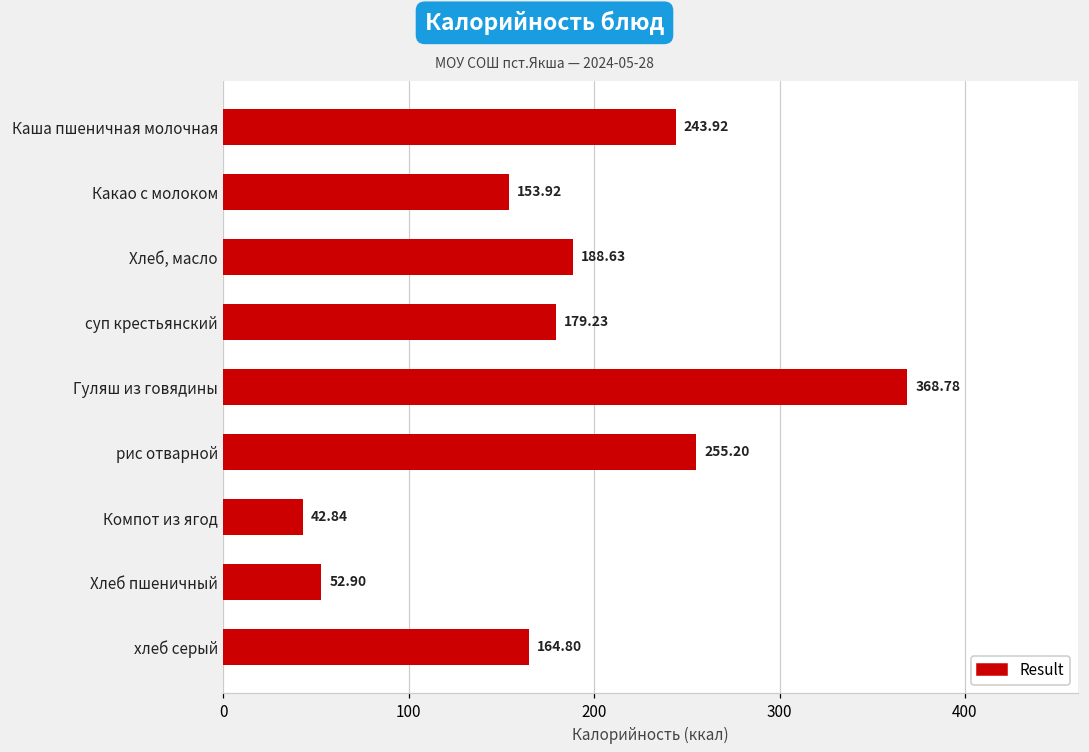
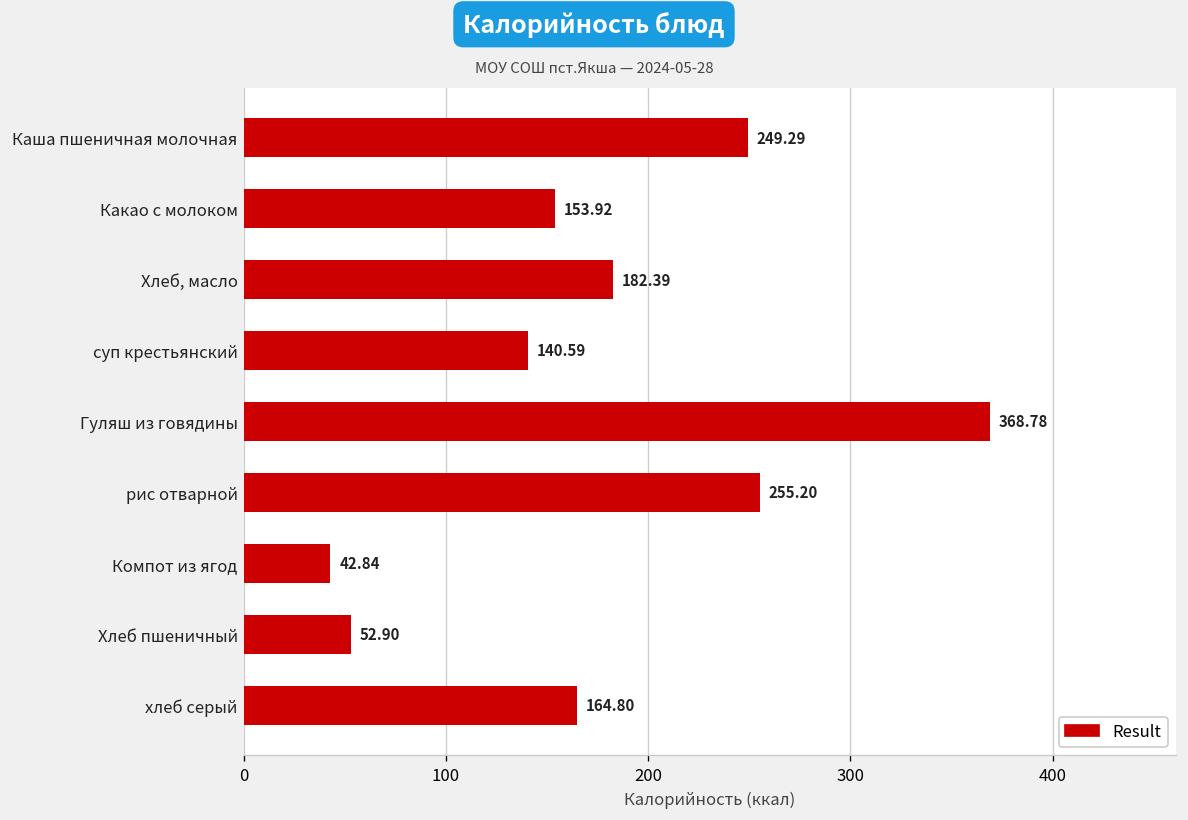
Каша пшеничная молочная: 243.92 -> 249.29
Хлеб, масло: 188.63 -> 182.39
суп крестьянский: 179.23 -> 140.59
